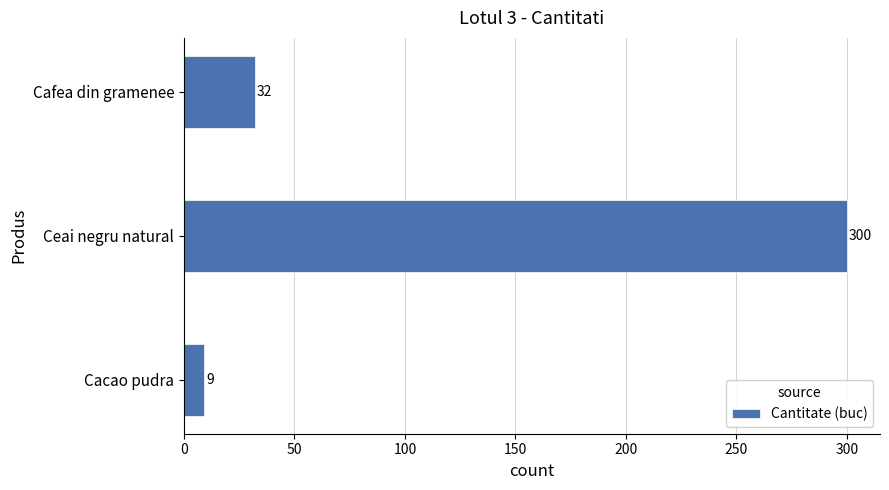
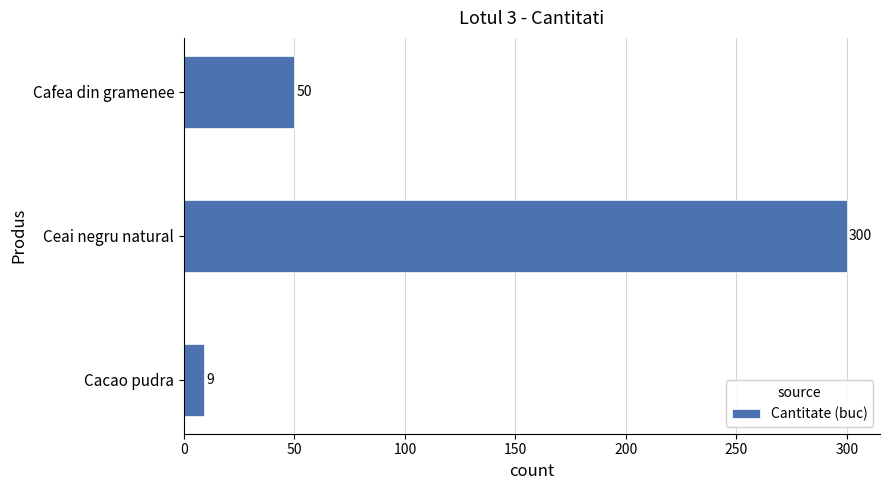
Cafea din gramenee: 32 -> 50
